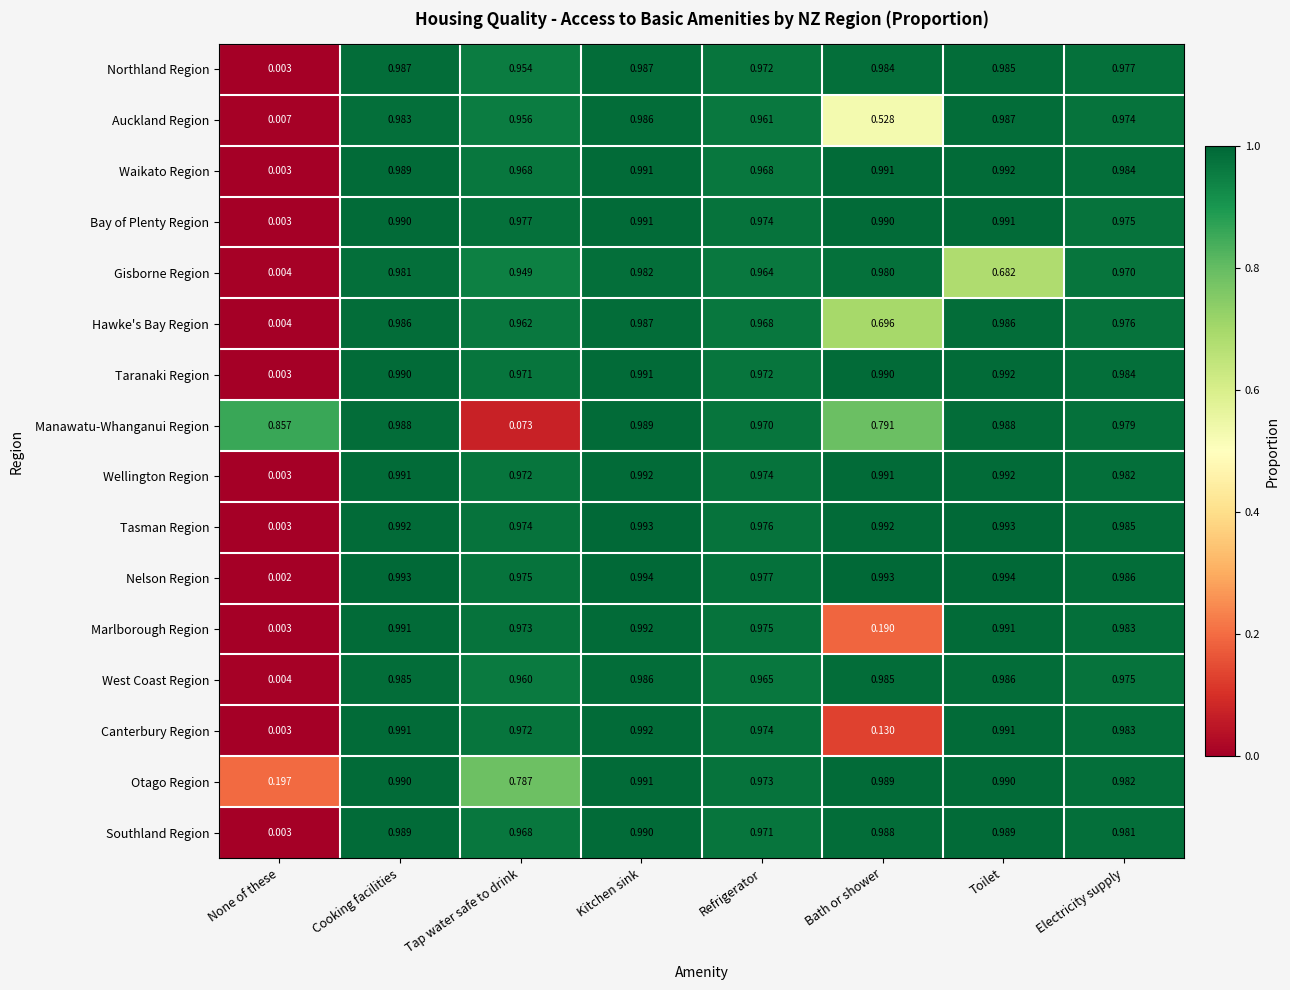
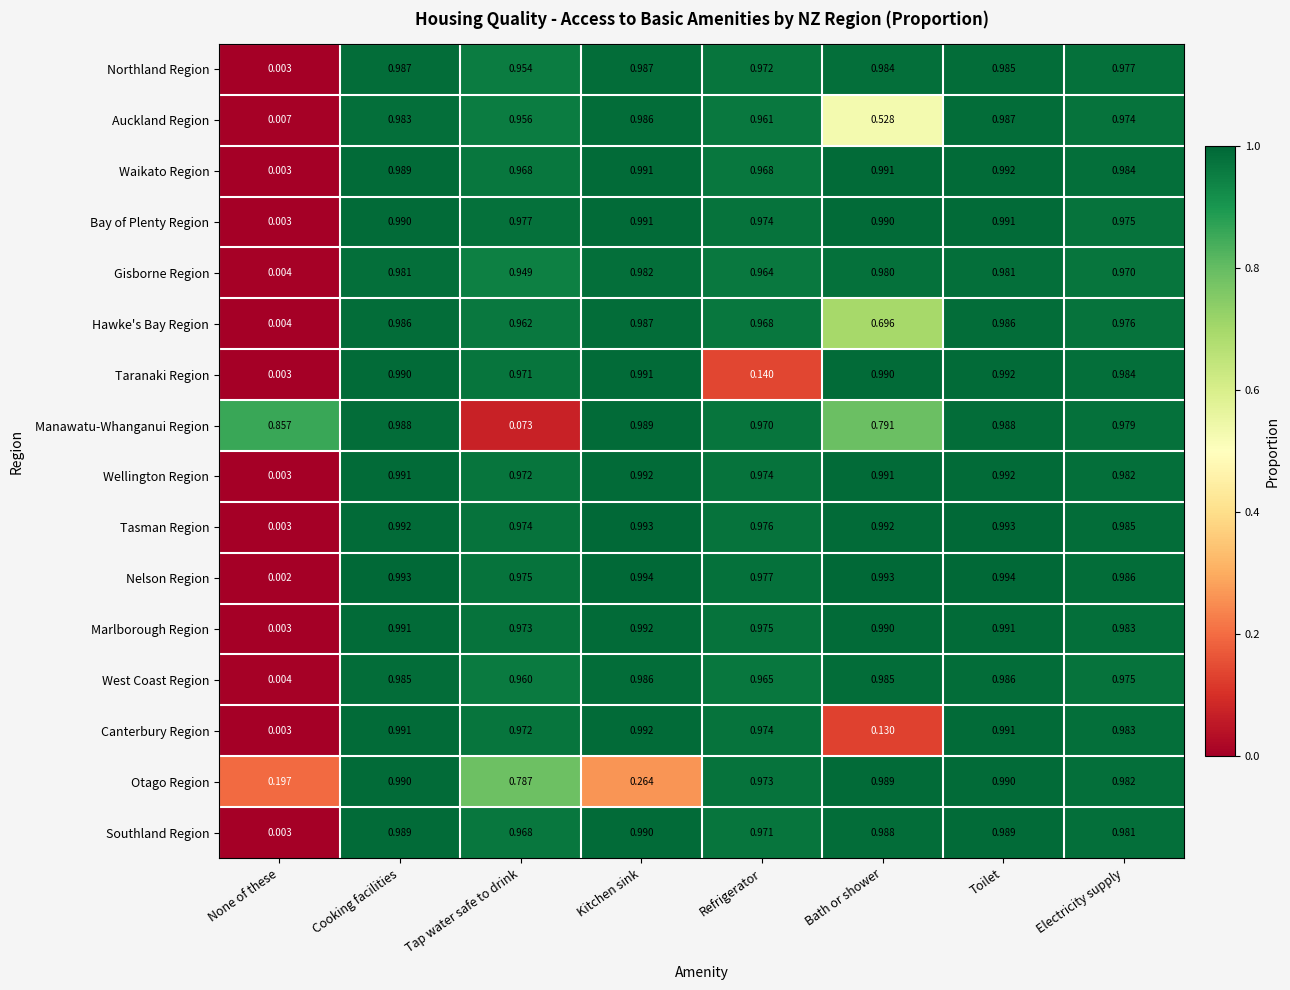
Gisborne Region, Toilet: 0.682 -> 0.981
Taranaki Region, Refrigerator: 0.972 -> 0.140
Marlborough Region, Bath or shower: 0.190 -> 0.990
Otago Region, Kitchen sink: 0.991 -> 0.264
